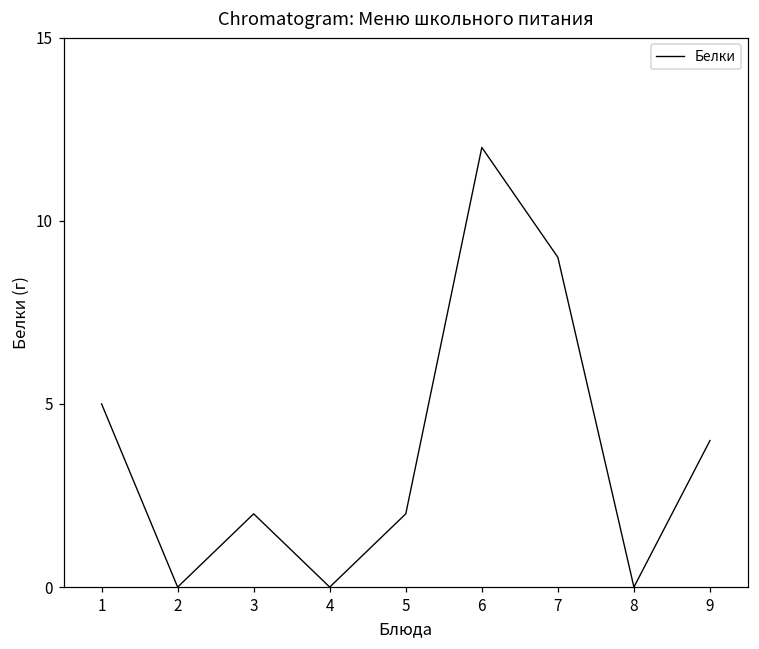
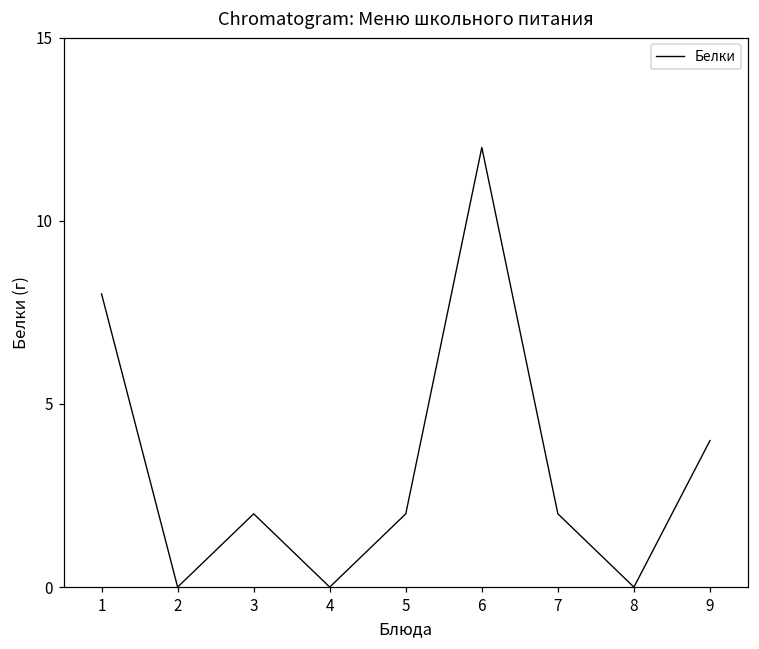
1: 5 -> 8
7: 9 -> 2
